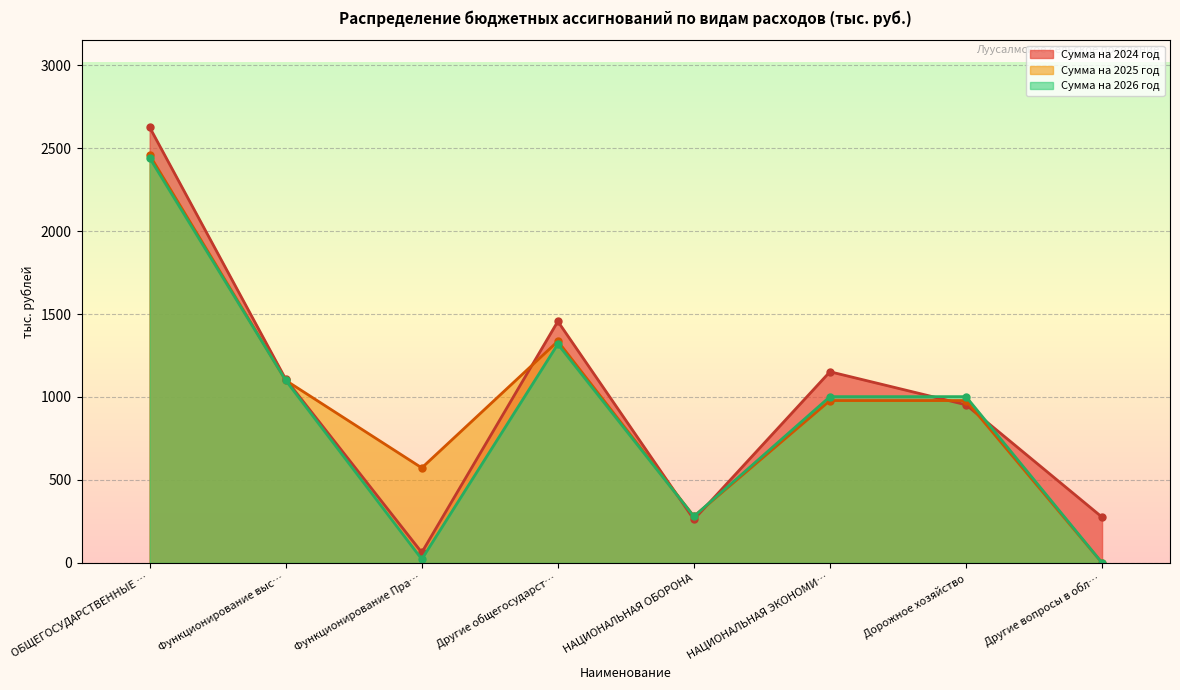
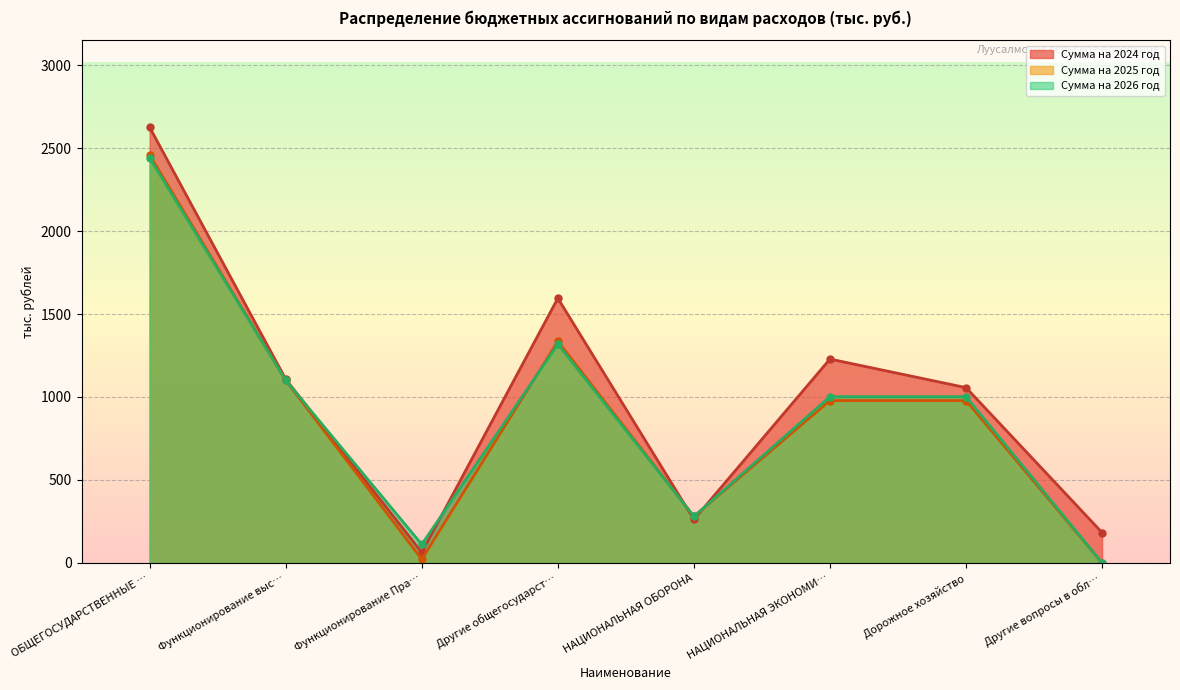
Сумма на 2025 год, Функционирование Пра…: 570 -> 20
Сумма на 2026 год, Функционирование Пра…: 20 -> 110
Сумма на 2024 год, Другие общегосударст…: 1460 -> 1600
Сумма на 2024 год, НАЦИОНАЛЬНАЯ ЭКОНОМИ…: 1150 -> 1230
Сумма на 2024 год, Дорожное хозяйство: 950 -> 1060
Сумма на 2024 год, Другие вопросы в обл…: 280 -> 180
